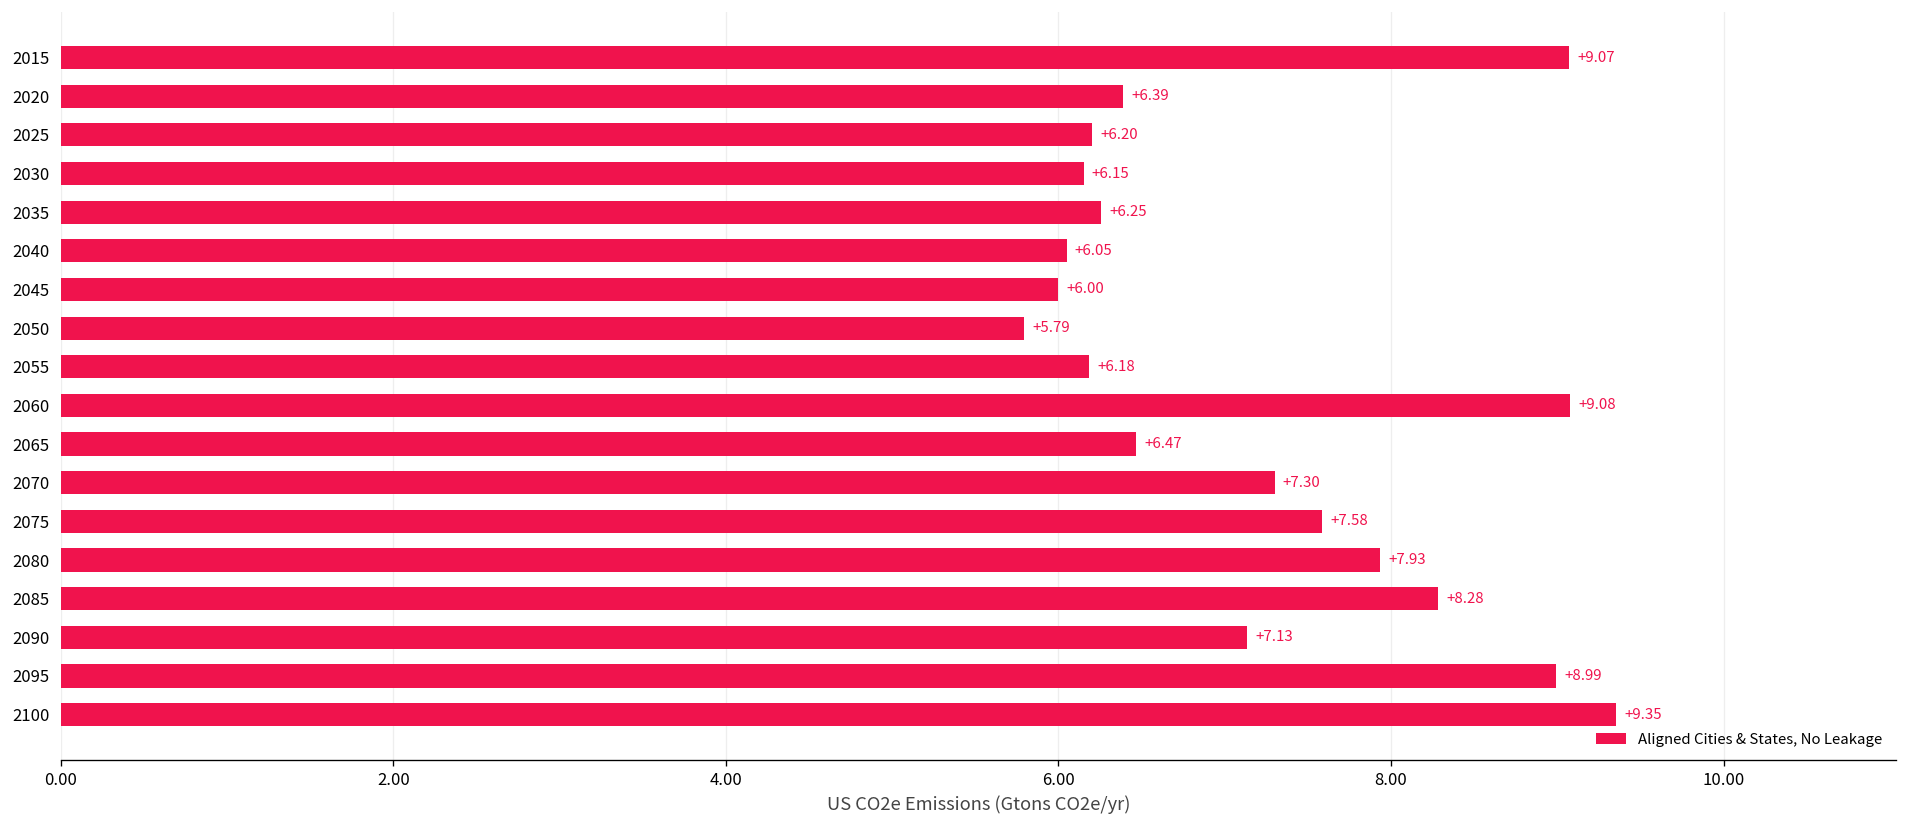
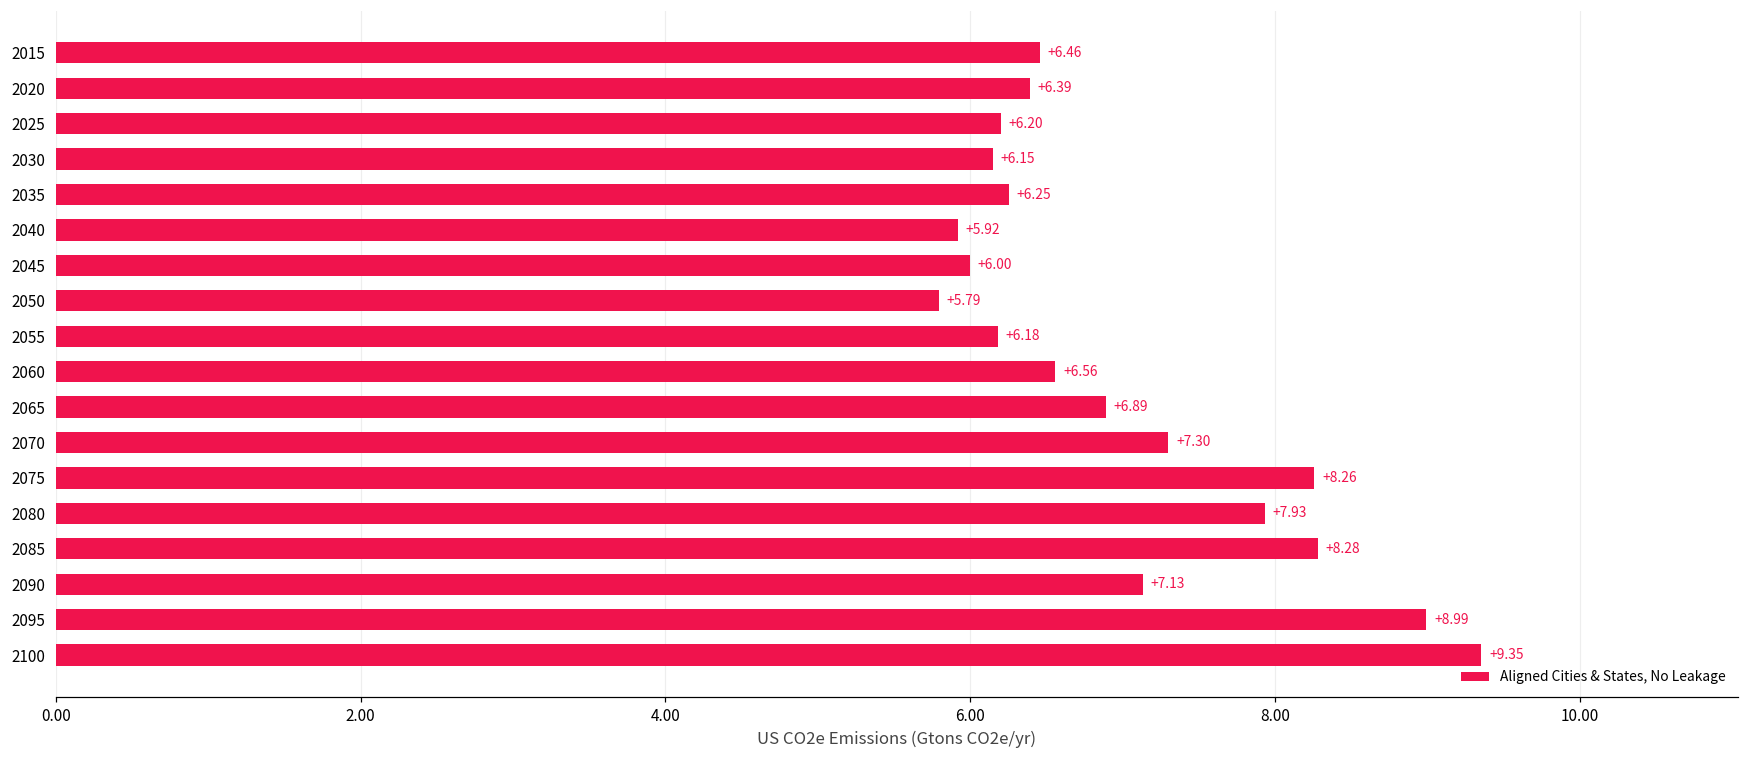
2015: +9.07 -> +6.46
2040: +6.05 -> +5.92
2060: +9.08 -> +6.56
2065: +6.47 -> +6.89
2075: +7.58 -> +8.26
